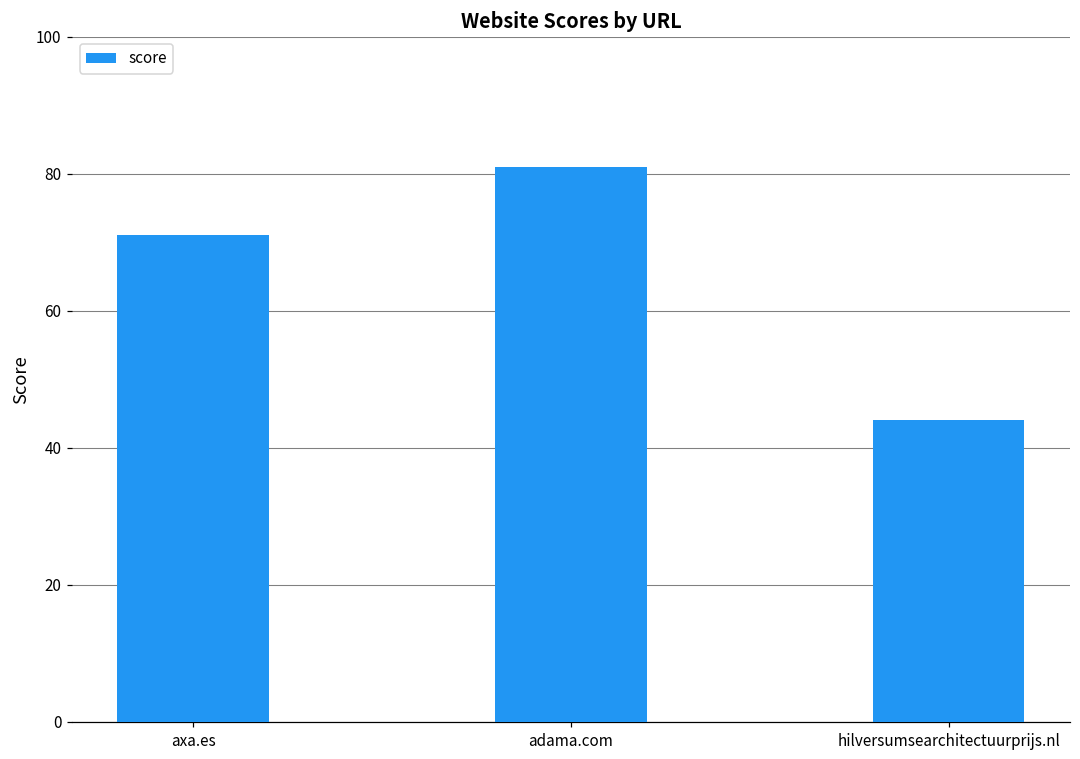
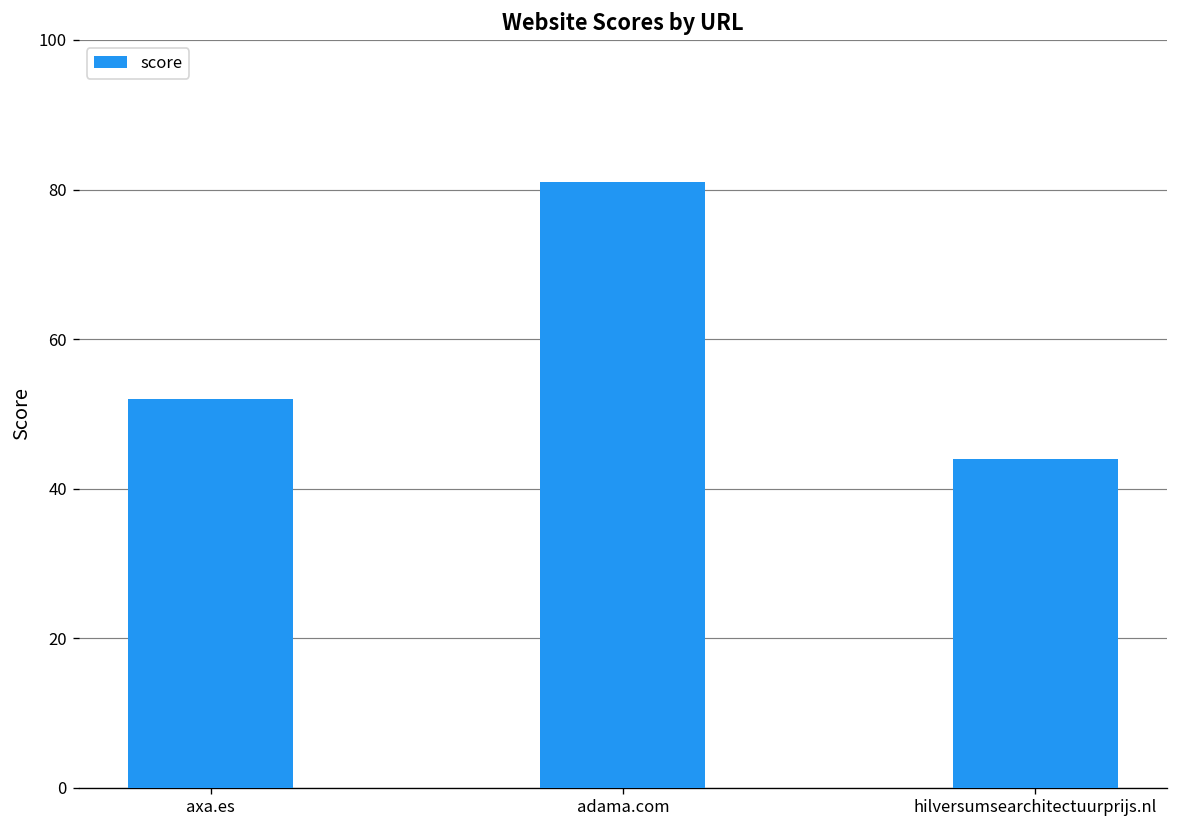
axa.es: 71 -> 52
